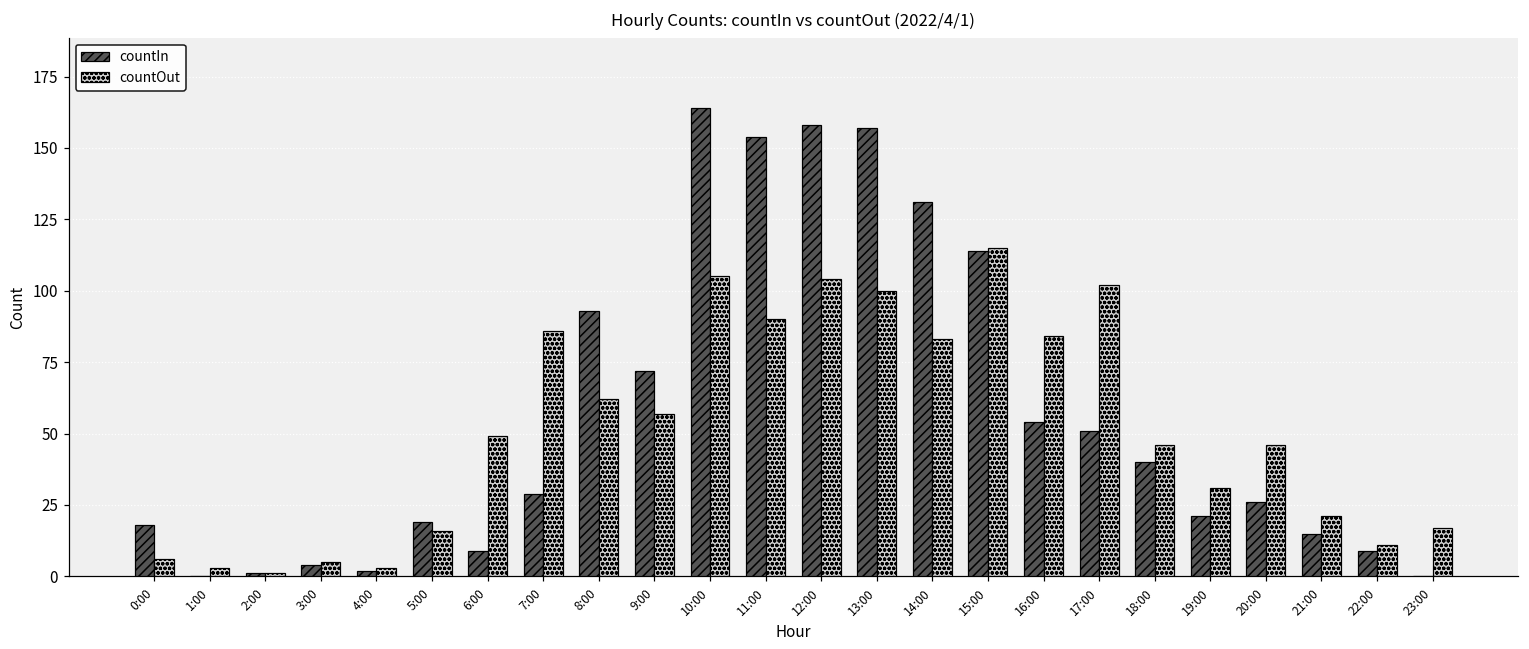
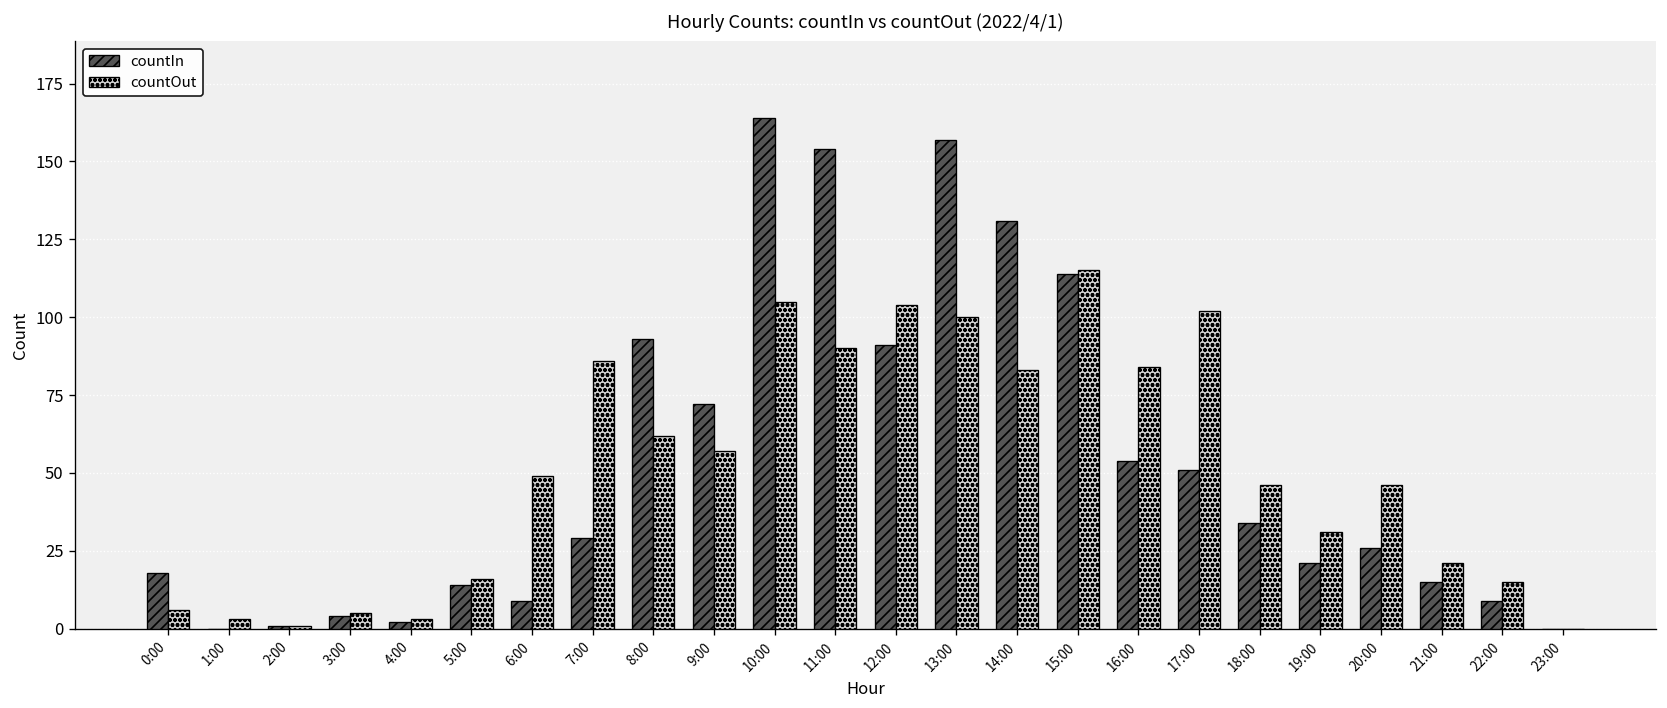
countIn, 5:00: 19 -> 14
countIn, 12:00: 158 -> 91
countIn, 18:00: 40 -> 34
countOut, 22:00: 11 -> 15
countOut, 23:00: 17 -> 0
